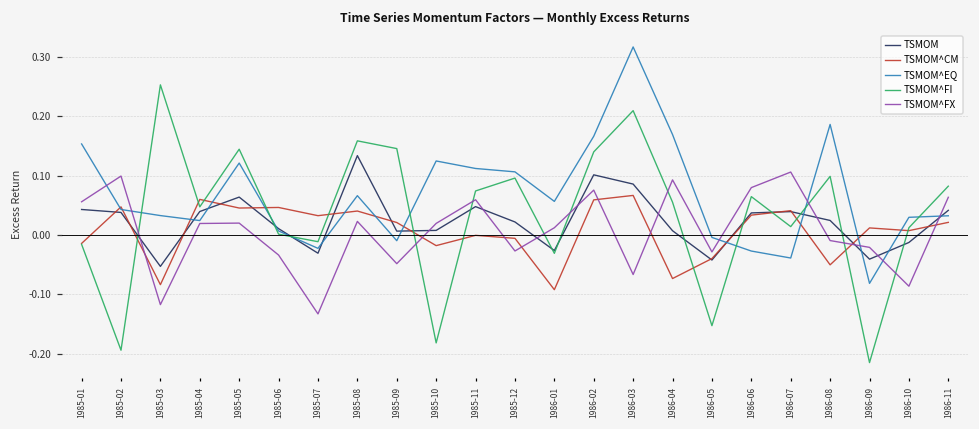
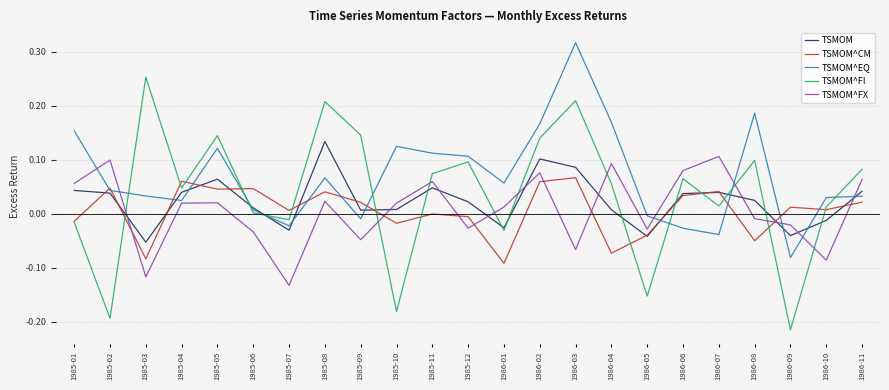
TSMOM^CM, 1985-07: 0.03 -> 0.01
TSMOM^FI, 1985-08: 0.16 -> 0.21
